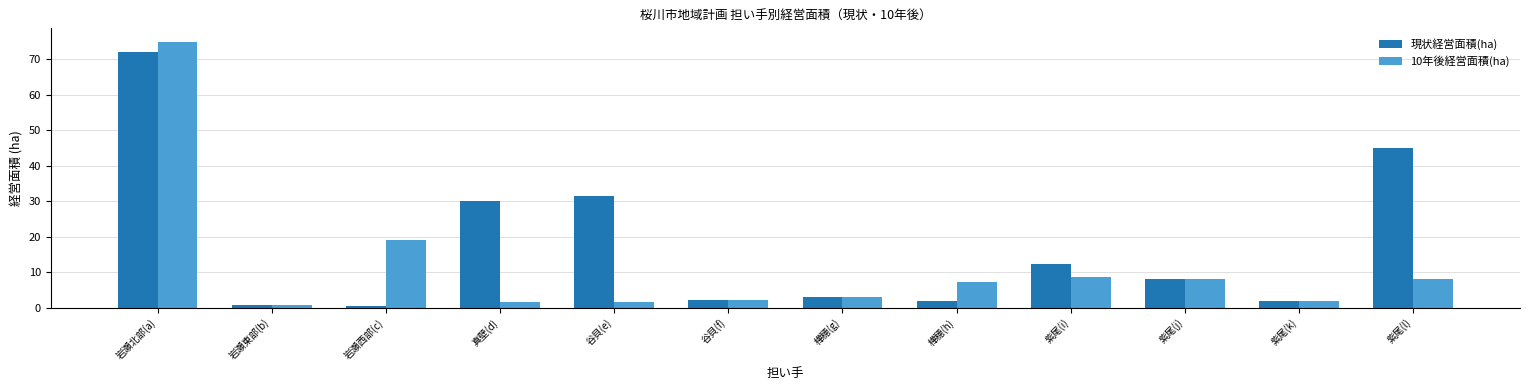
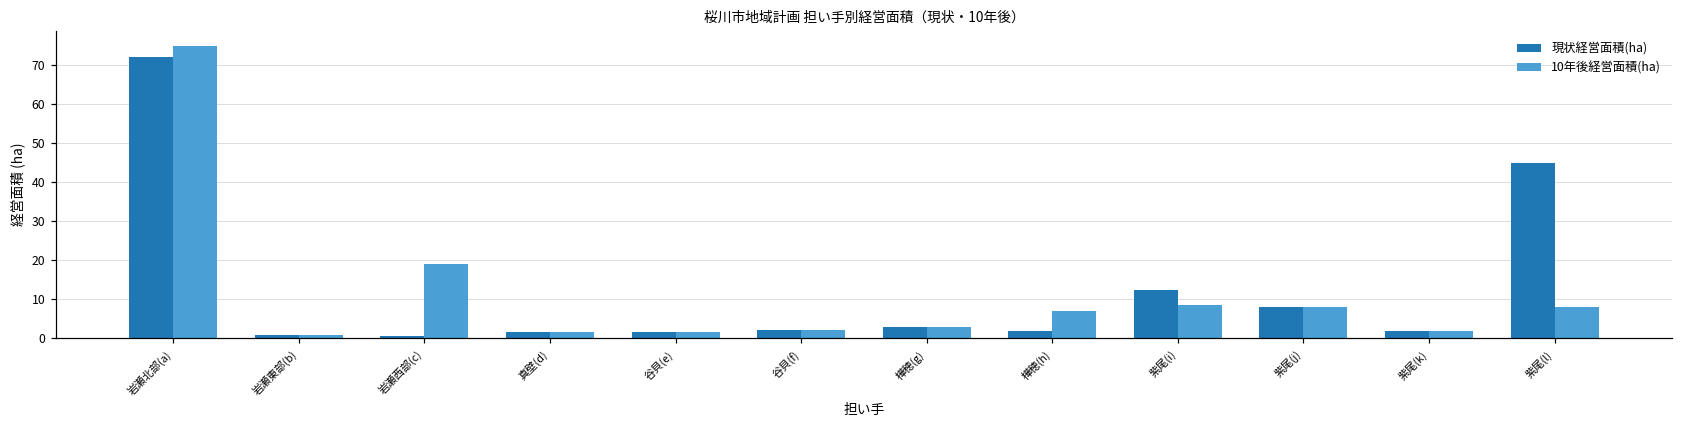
現状経営面積(ha), 真壁(d): 30 -> 2
現状経営面積(ha), 谷貝(e): 32 -> 2
